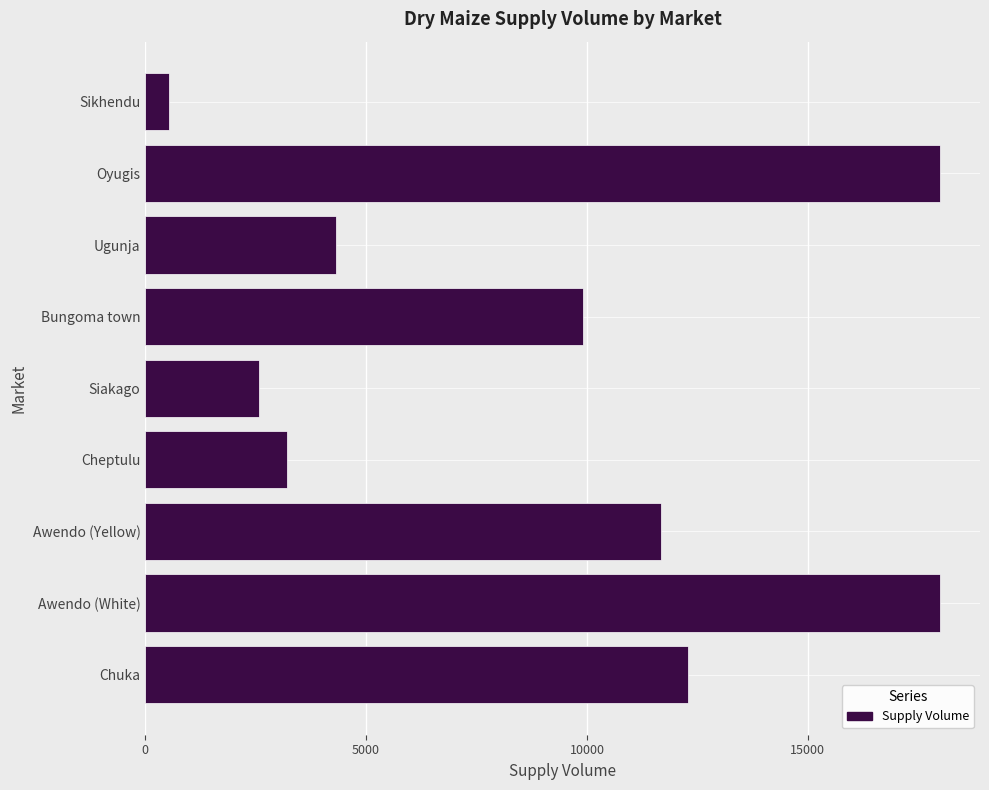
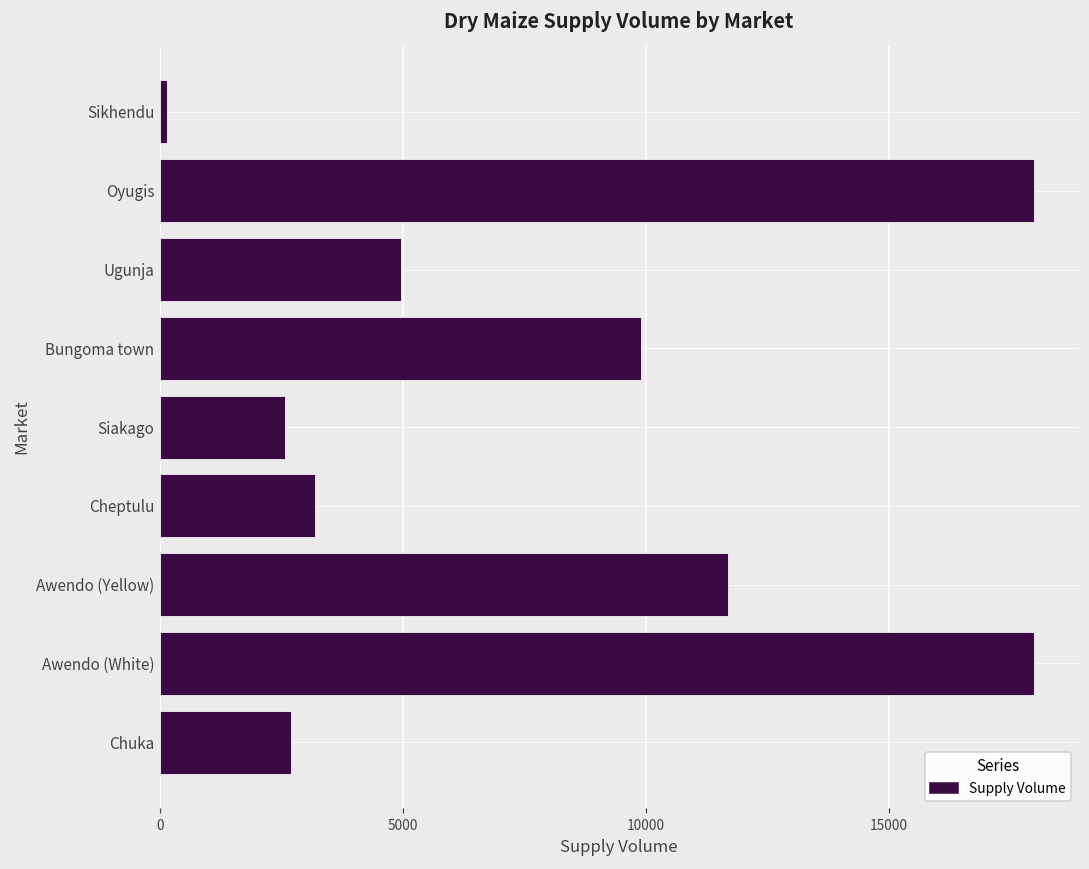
Sikhendu: 500 -> 200
Ugunja: 4300 -> 5000
Chuka: 12300 -> 2700
